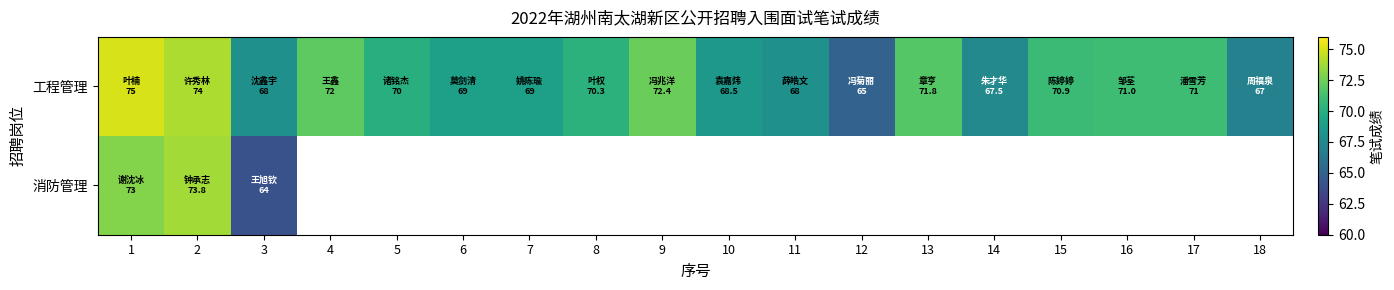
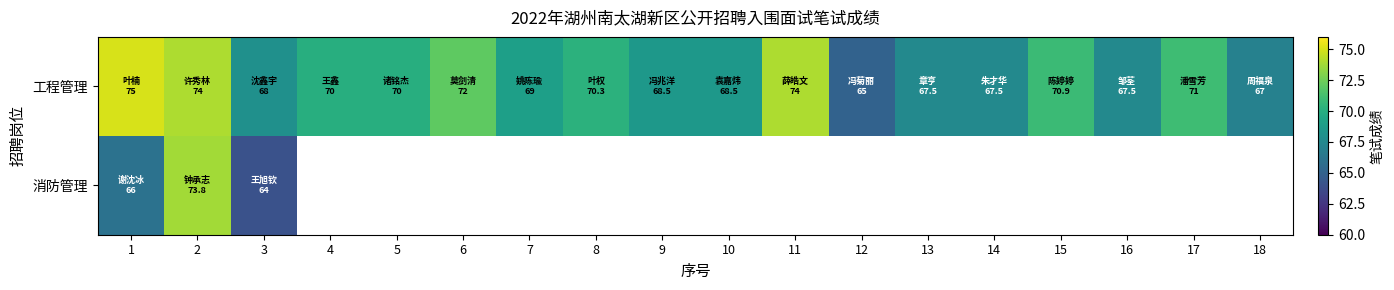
工程管理, 4: 72 -> 70
工程管理, 6: 69 -> 72
工程管理, 9: 72.4 -> 68.5
工程管理, 11: 68 -> 74
工程管理, 13: 71.8 -> 67.5
工程管理, 16: 71.0 -> 67.5
消防管理, 1: 73 -> 66
